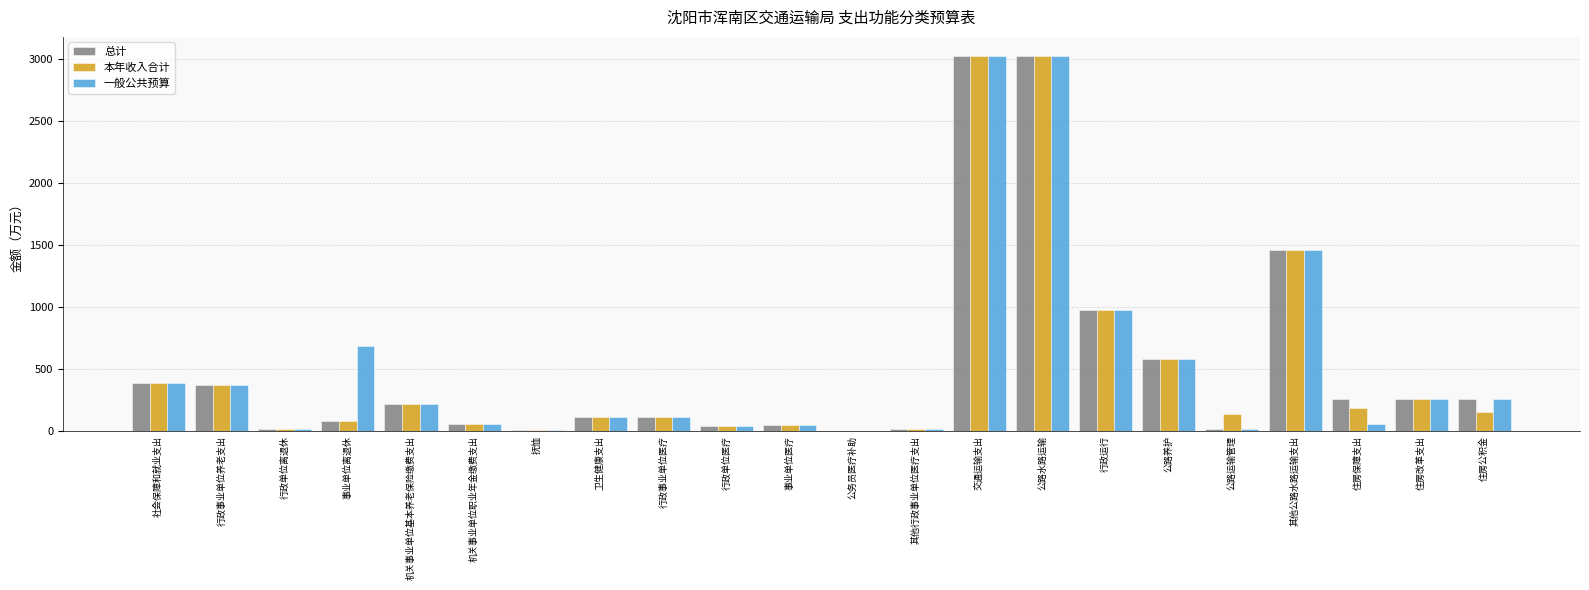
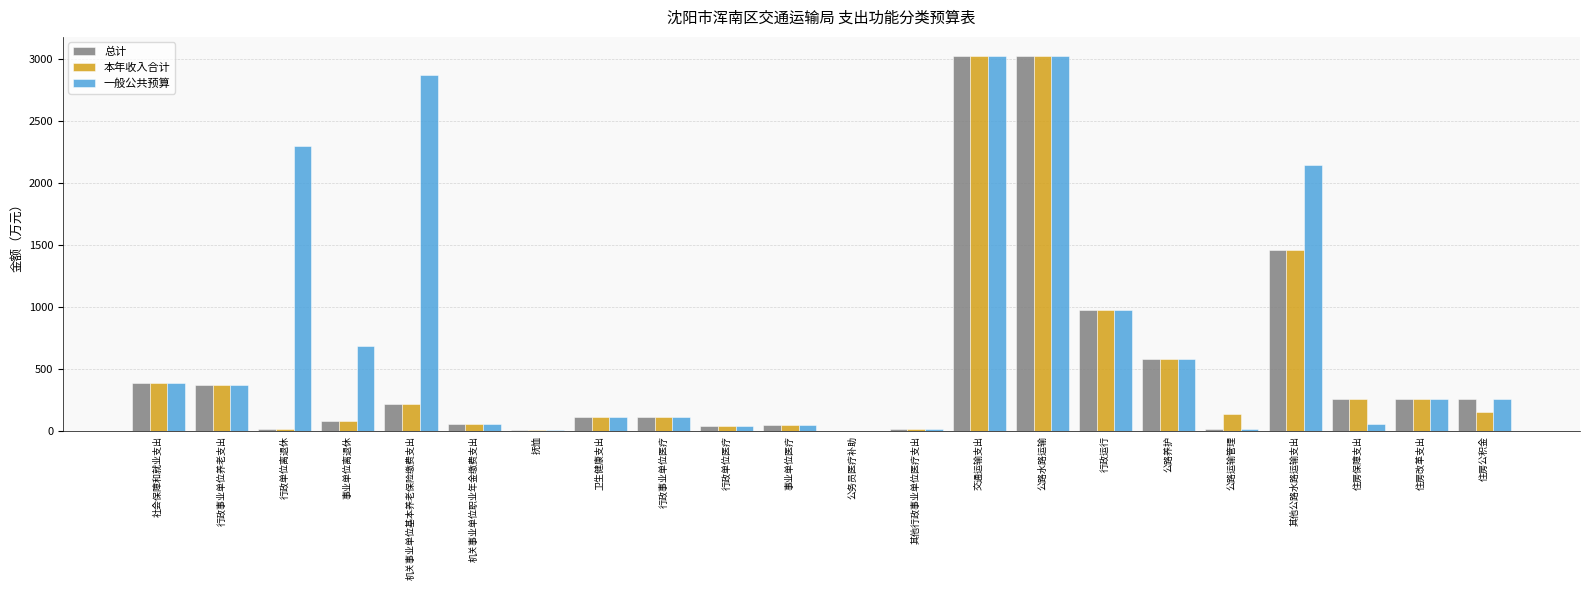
一般公共预算, 行政单位离退休: 20 -> 2300
一般公共预算, 机关事业单位基本养老保险缴费支出: 220 -> 2870
一般公共预算, 其他公路水路运输支出: 1460 -> 2140
本年收入合计, 住房保障支出: 190 -> 260
